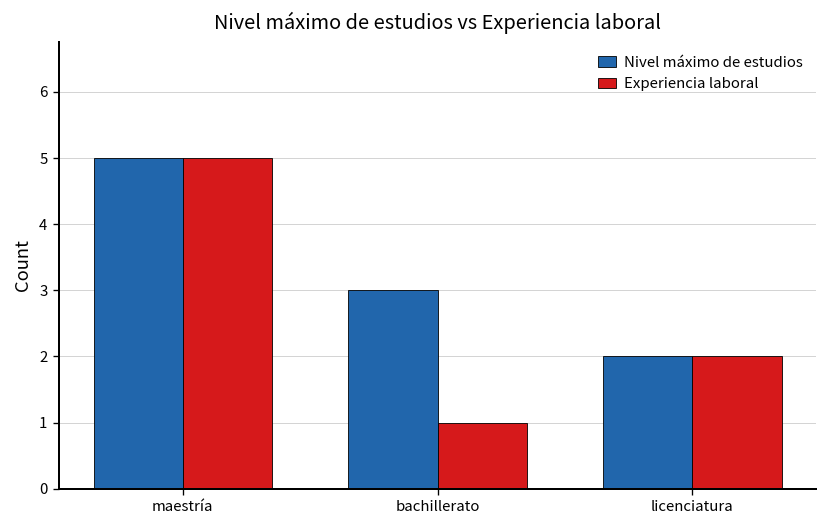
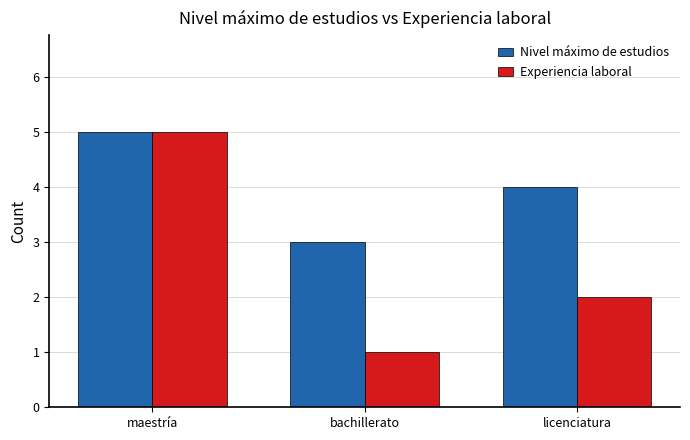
Nivel máximo de estudios, licenciatura: 2 -> 4
